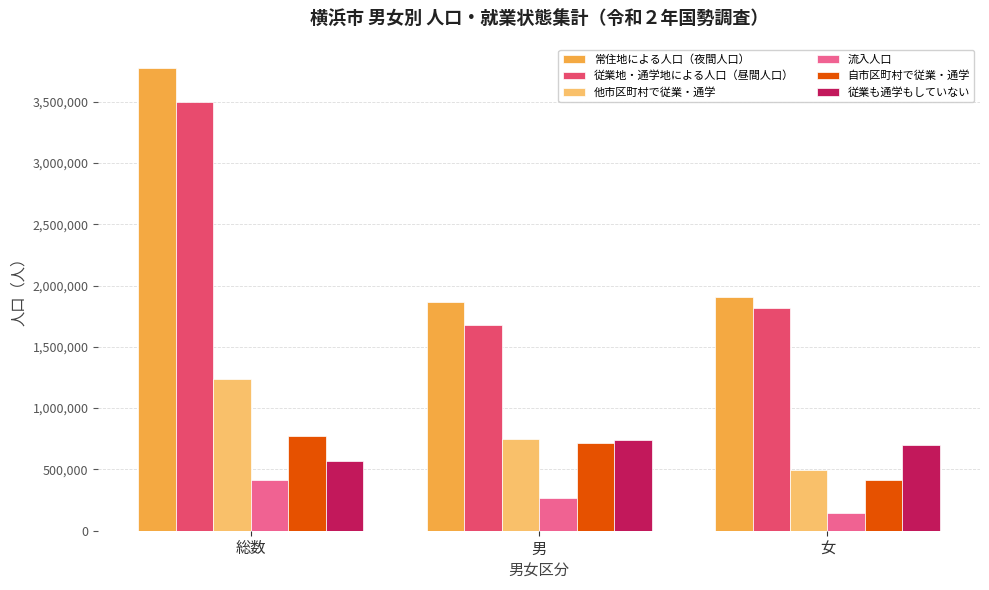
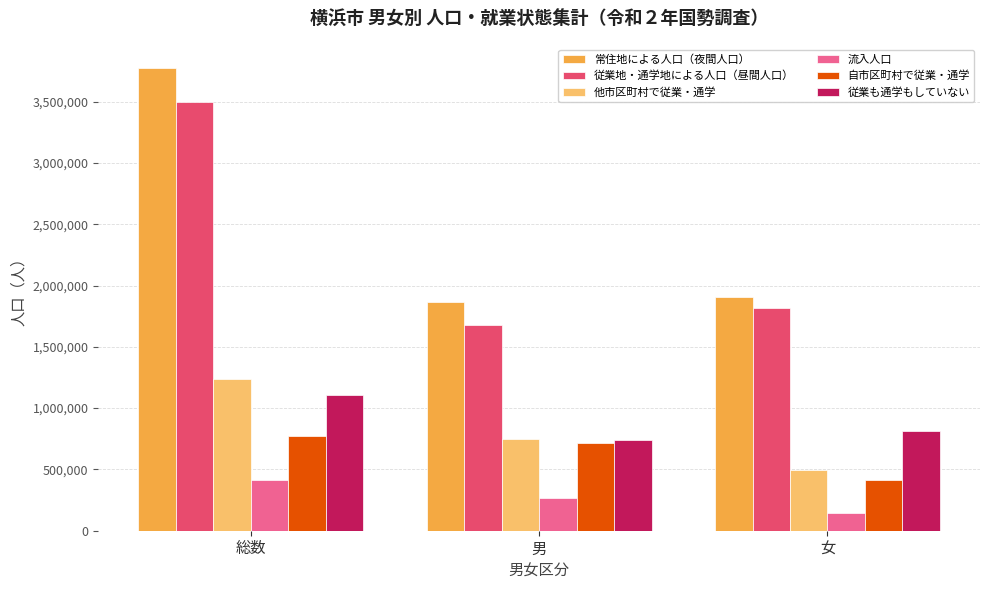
従業も通学もしていない, 総数: 570,000 -> 1,110,000
従業も通学もしていない, 女: 700,000 -> 810,000
